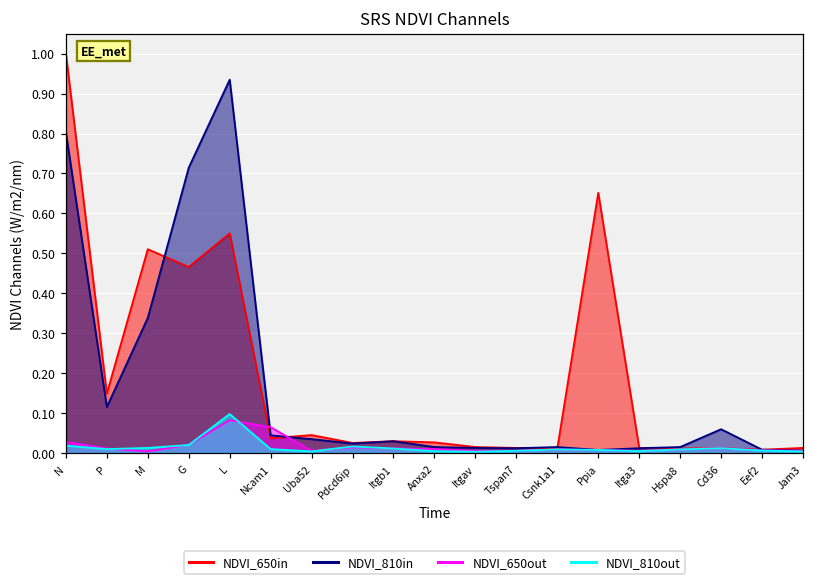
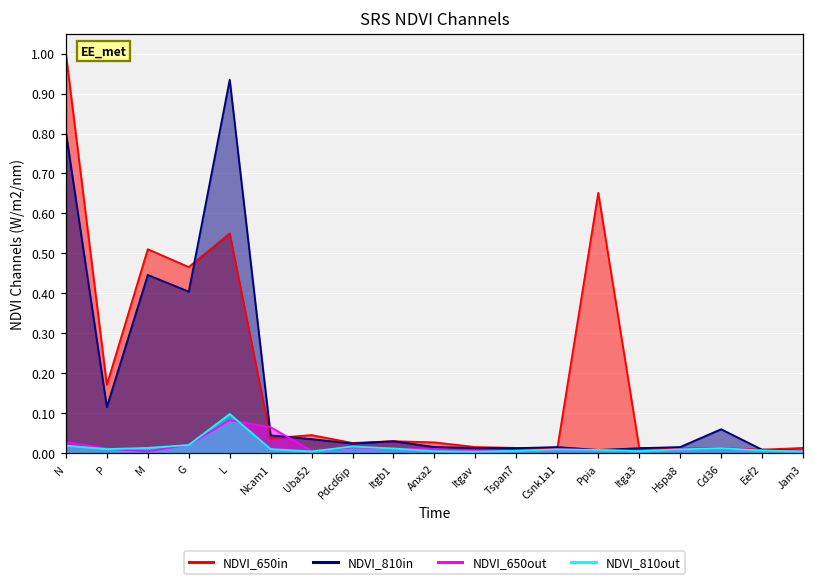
NDVI_650in, P: 0.15 -> 0.17
NDVI_810in, M: 0.34 -> 0.45
NDVI_810in, G: 0.71 -> 0.40
